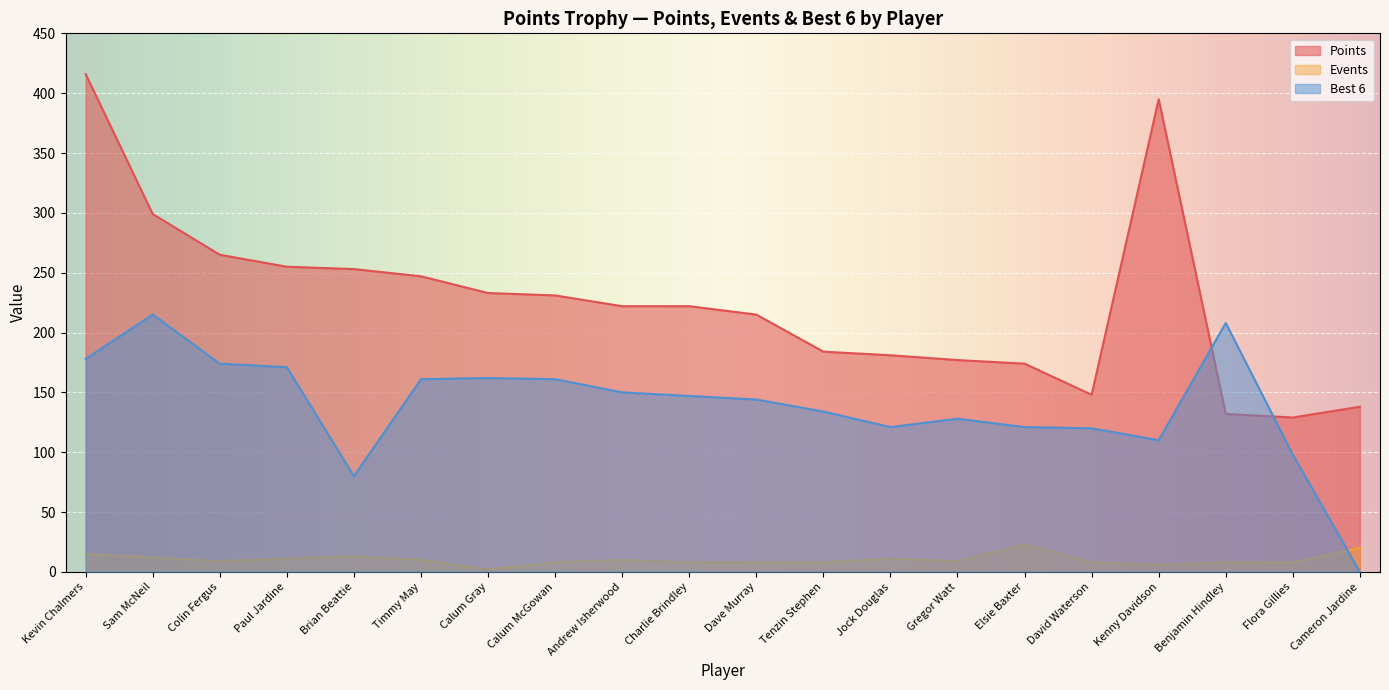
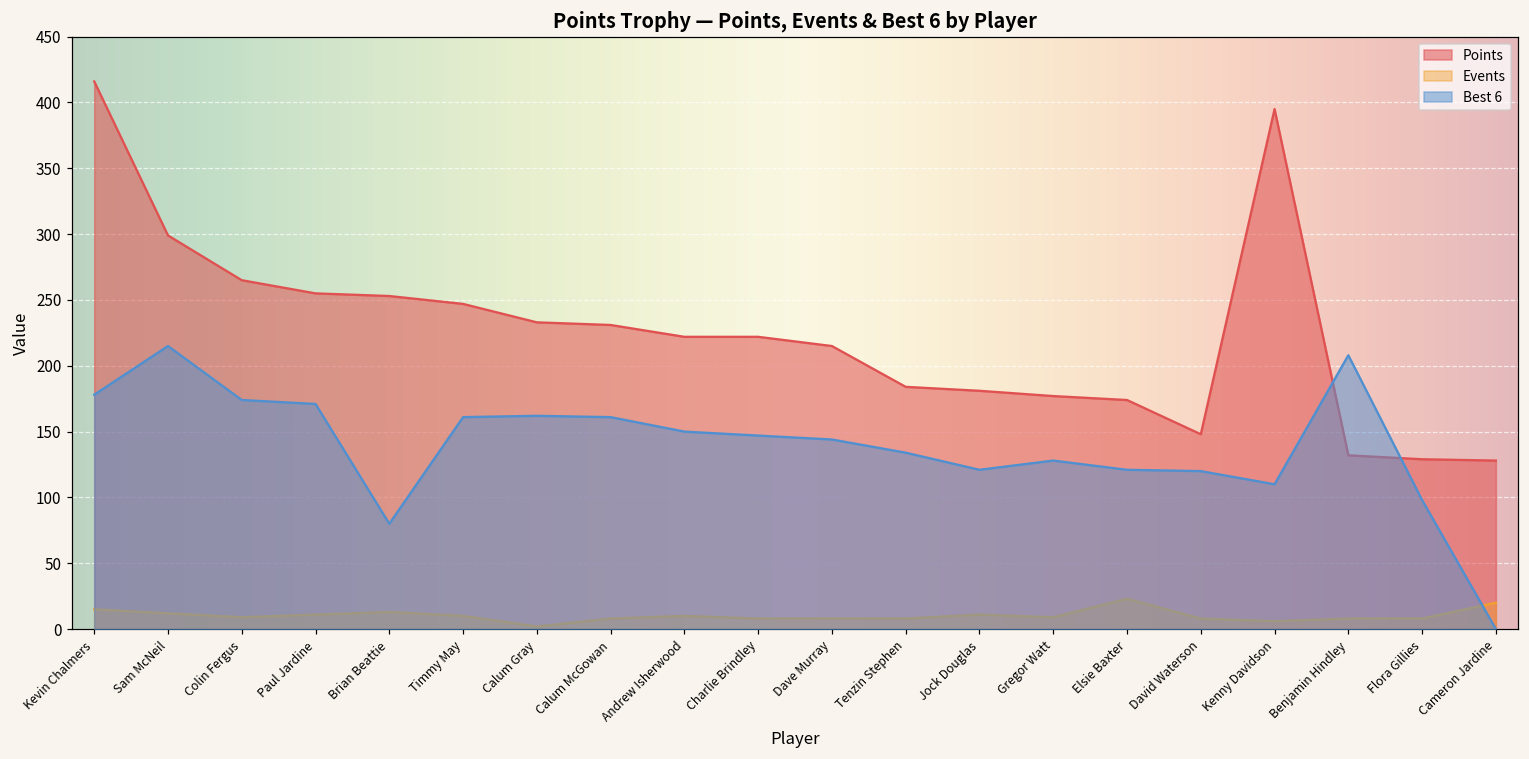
Points, Cameron Jardine: 138 -> 128
